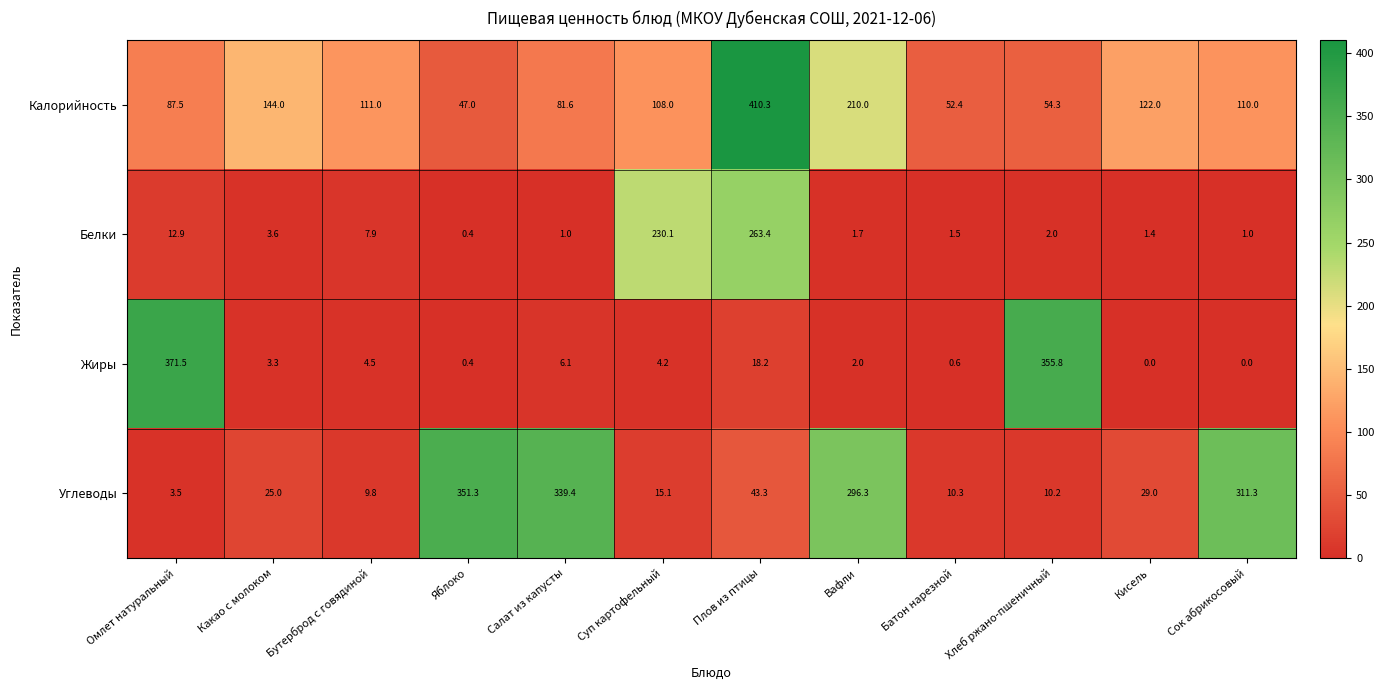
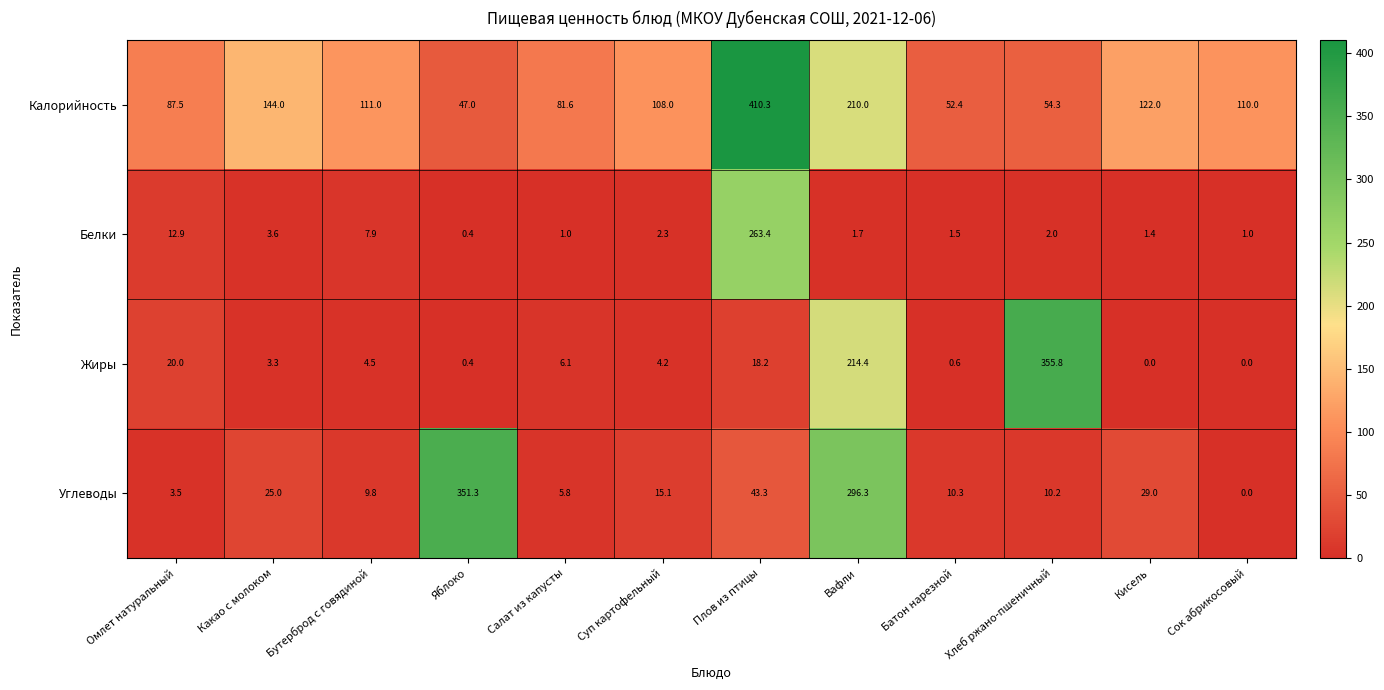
Белки, Суп картофельный: 230.1 -> 2.3
Жиры, Омлет натуральный: 371.5 -> 20.0
Жиры, Вафли: 2.0 -> 214.4
Углеводы, Салат из капусты: 339.4 -> 5.8
Углеводы, Сок абрикосовый: 311.3 -> 0.0
